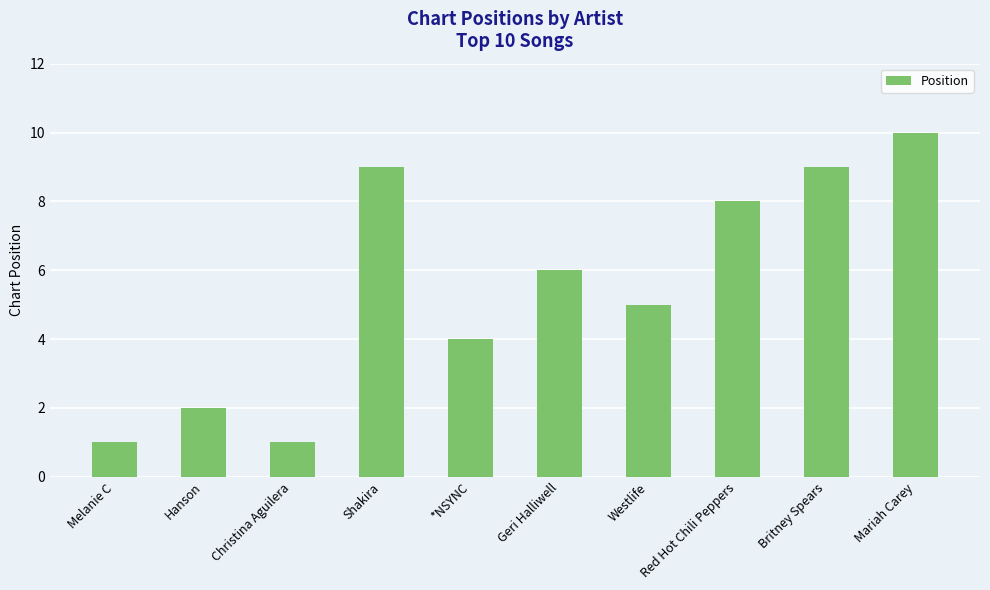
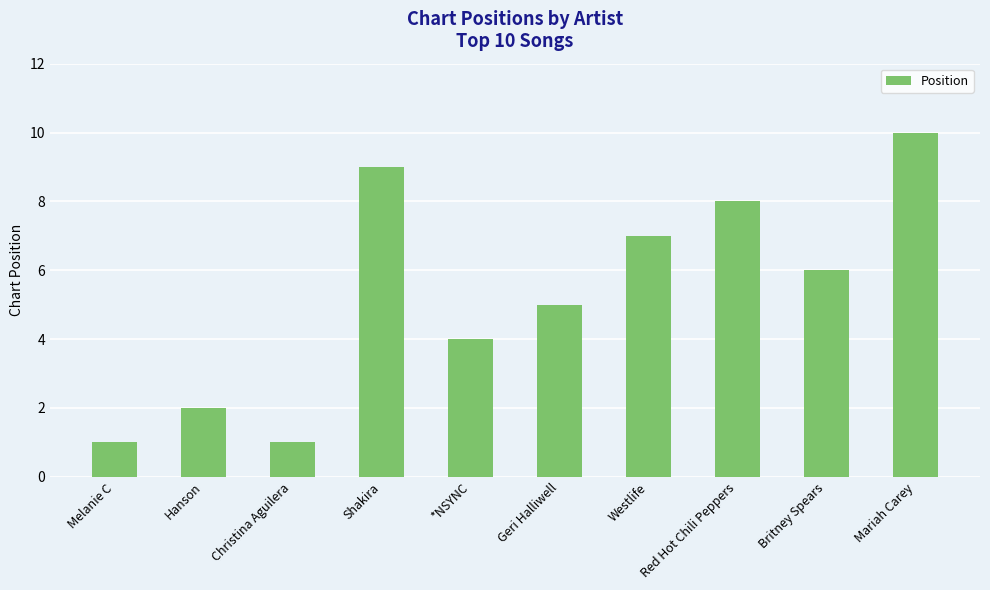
Geri Halliwell: 6 -> 5
Westlife: 5 -> 7
Britney Spears: 9 -> 6
